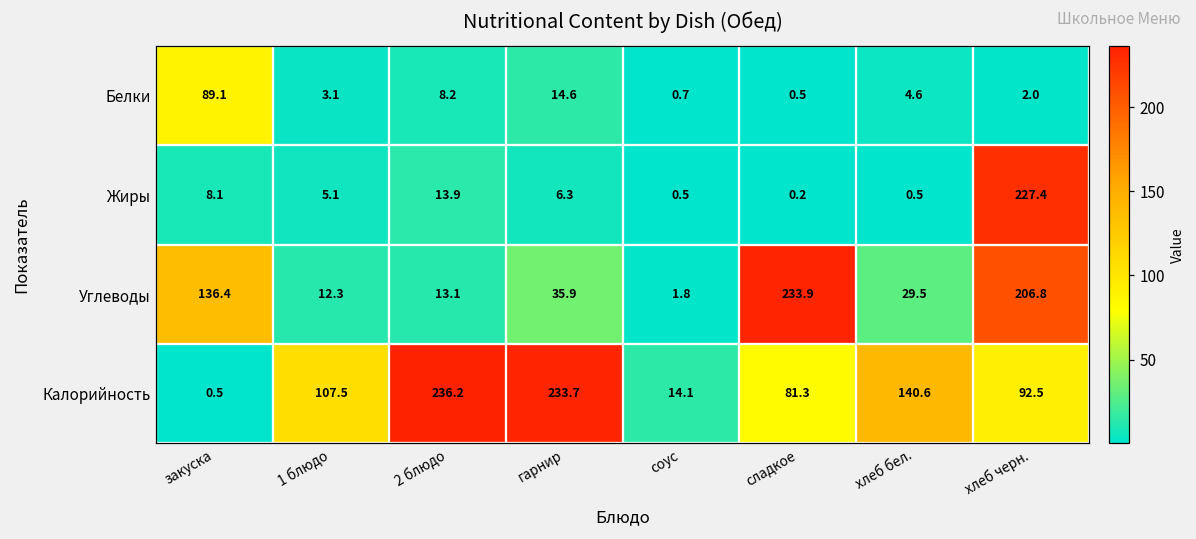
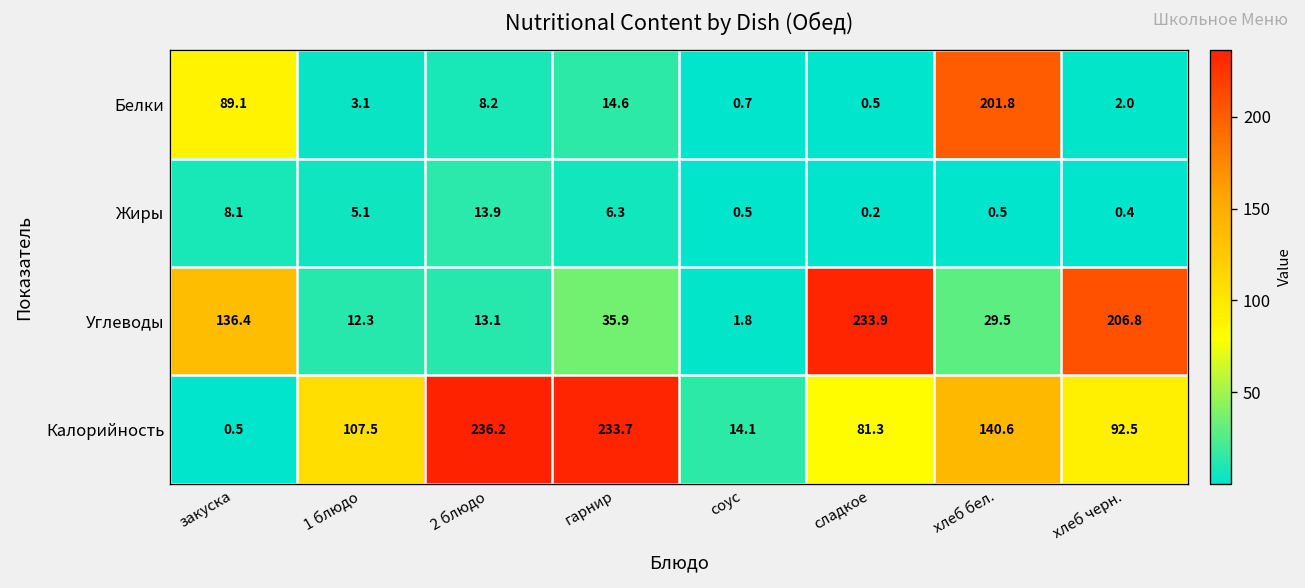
Белки, хлеб бел.: 4.6 -> 201.8
Жиры, хлеб черн.: 227.4 -> 0.4
